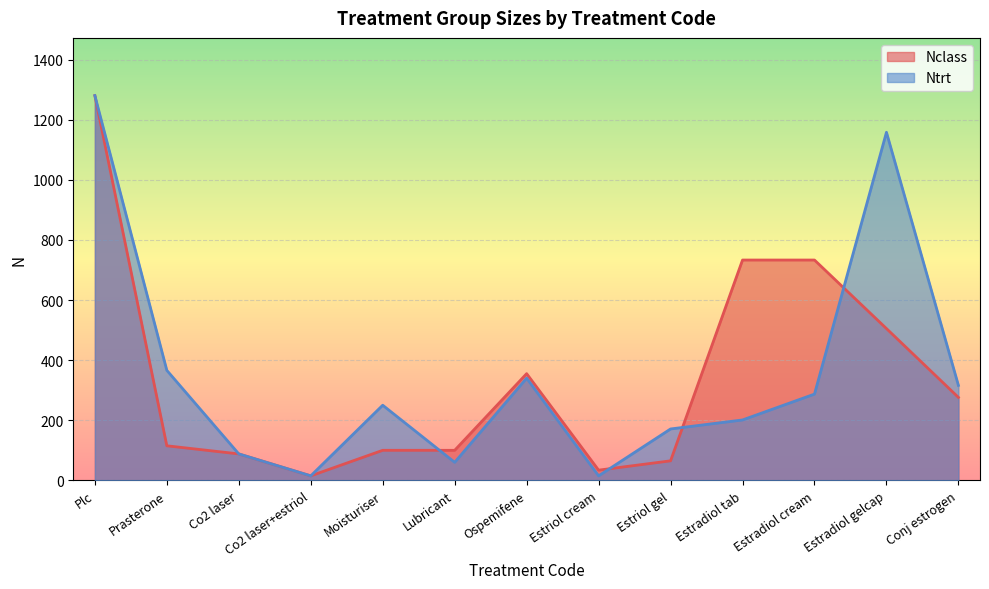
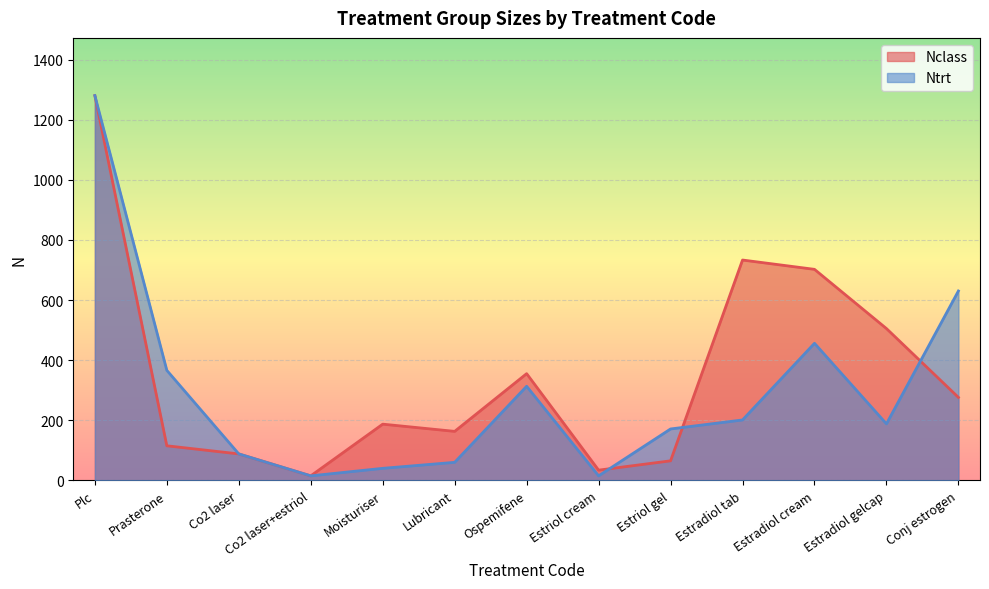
Nclass, Moisturiser: 100 -> 190
Ntrt, Moisturiser: 250 -> 40
Nclass, Lubricant: 100 -> 160
Ntrt, Ospemifene: 340 -> 310
Nclass, Estradiol cream: 730 -> 700
Ntrt, Estradiol cream: 290 -> 460
Ntrt, Estradiol gelcap: 1160 -> 190
Ntrt, Conj estrogen: 320 -> 630
